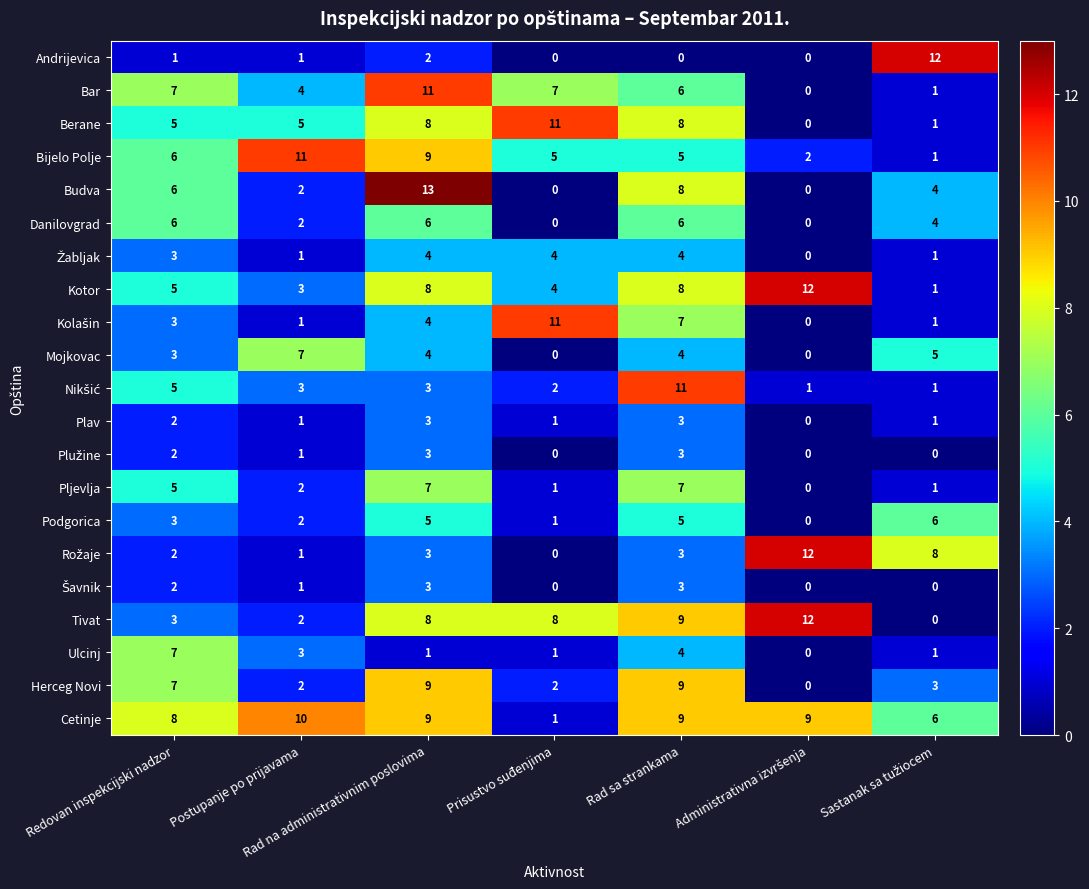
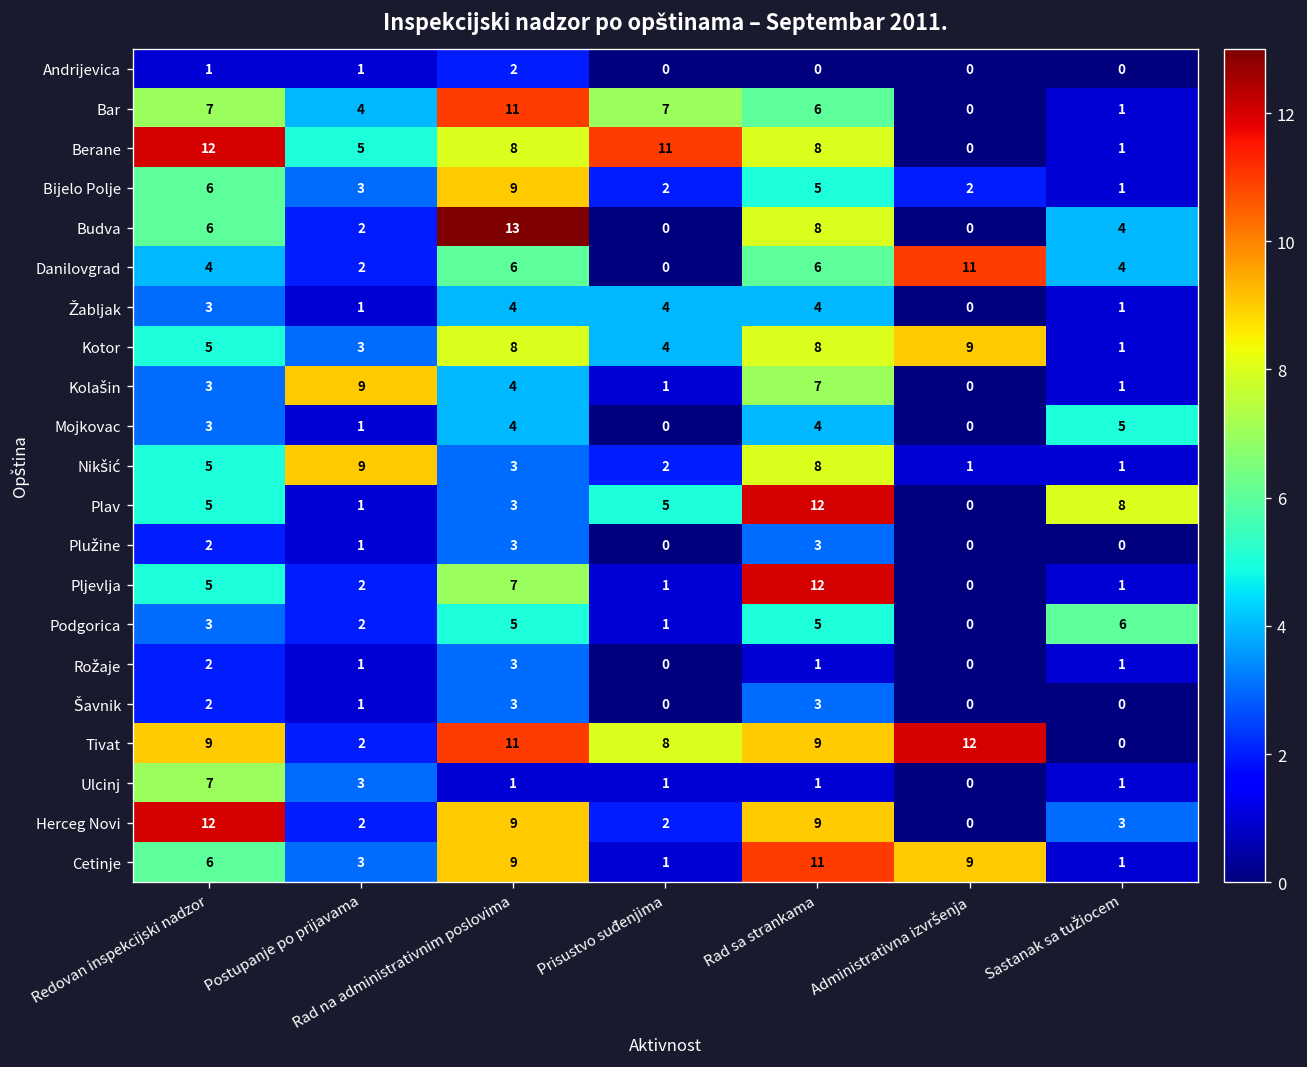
Andrijevica, Sastanak sa tužiocem: 12 -> 0
Berane, Redovan inspekcijski nadzor: 5 -> 12
Bijelo Polje, Postupanje po prijavama: 11 -> 3
Bijelo Polje, Prisustvo suđenjima: 5 -> 2
Danilovgrad, Redovan inspekcijski nadzor: 6 -> 4
Danilovgrad, Administrativna izvršenja: 0 -> 11
Kotor, Administrativna izvršenja: 12 -> 9
Kolašin, Postupanje po prijavama: 1 -> 9
Kolašin, Prisustvo suđenjima: 11 -> 1
Mojkovac, Postupanje po prijavama: 7 -> 1
Nikšić, Postupanje po prijavama: 3 -> 9
Nikšić, Rad sa strankama: 11 -> 8
Plav, Redovan inspekcijski nadzor: 2 -> 5
Plav, Prisustvo suđenjima: 1 -> 5
Plav, Rad sa strankama: 3 -> 12
Plav, Sastanak sa tužiocem: 1 -> 8
Pljevlja, Rad sa strankama: 7 -> 12
Rožaje, Rad sa strankama: 3 -> 1
Rožaje, Administrativna izvršenja: 12 -> 0
Rožaje, Sastanak sa tužiocem: 8 -> 1
Tivat, Redovan inspekcijski nadzor: 3 -> 9
Tivat, Rad na administrativnim poslovima: 8 -> 11
Ulcinj, Rad sa strankama: 4 -> 1
Herceg Novi, Redovan inspekcijski nadzor: 7 -> 12
Cetinje, Redovan inspekcijski nadzor: 8 -> 6
Cetinje, Postupanje po prijavama: 10 -> 3
Cetinje, Rad sa strankama: 9 -> 11
Cetinje, Sastanak sa tužiocem: 6 -> 1
